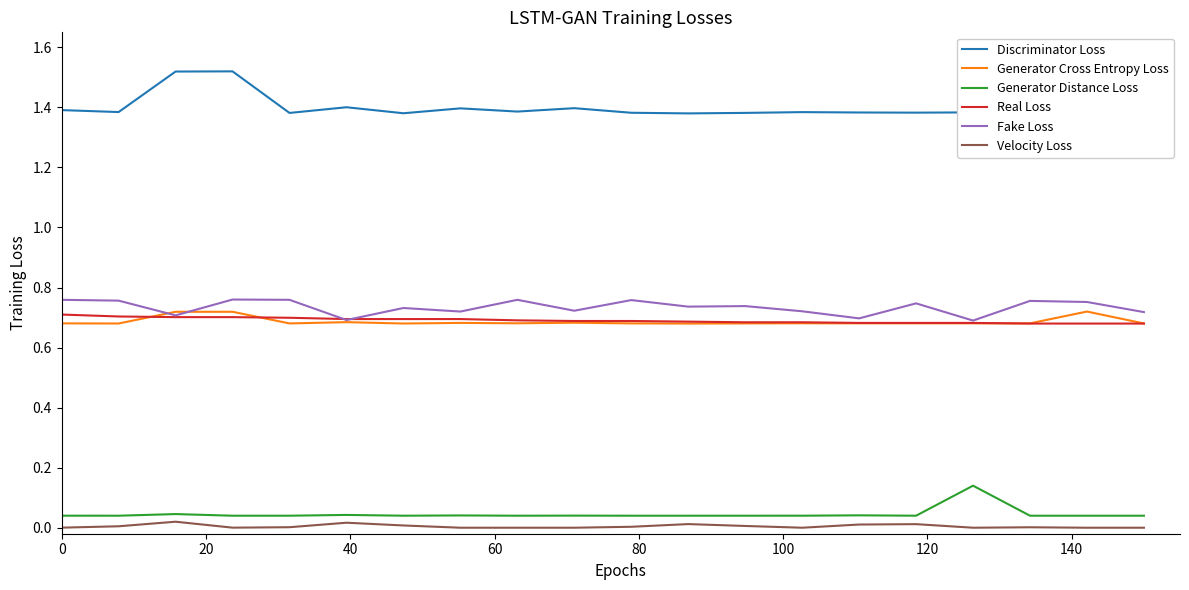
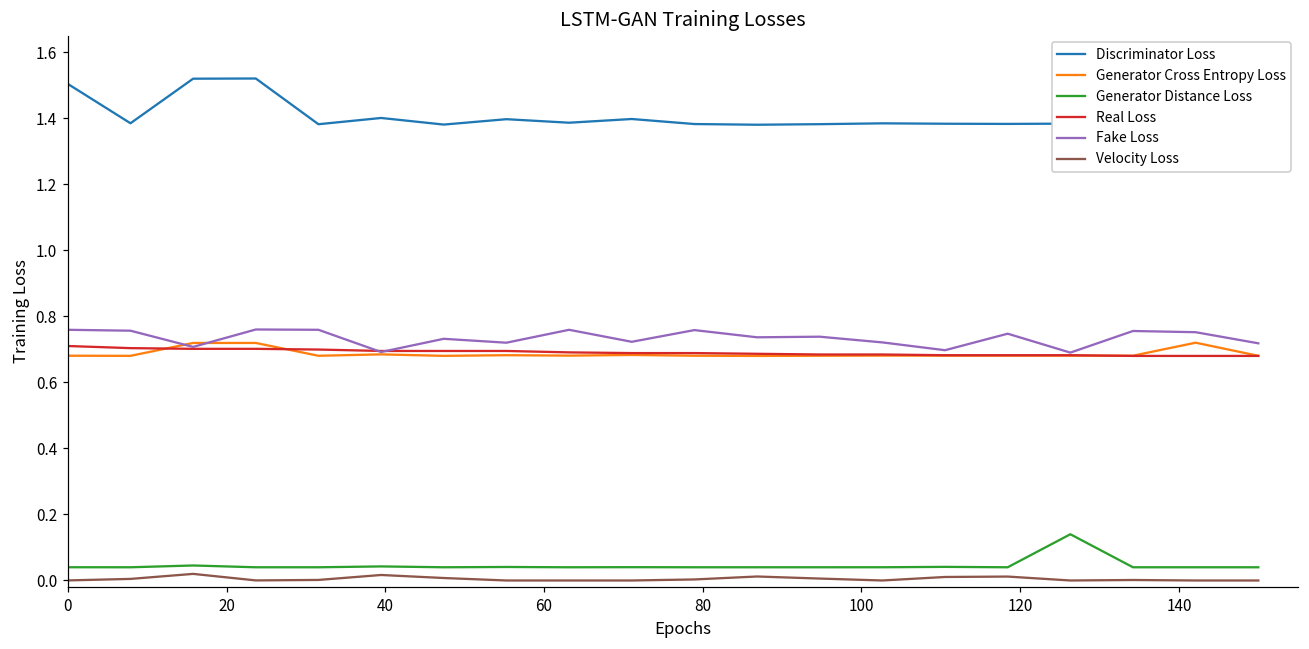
Discriminator Loss, 0: 1.39 -> 1.50
